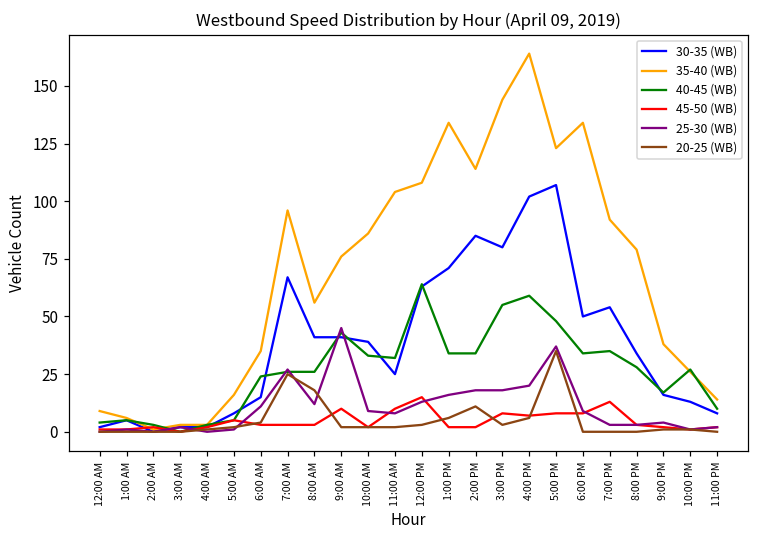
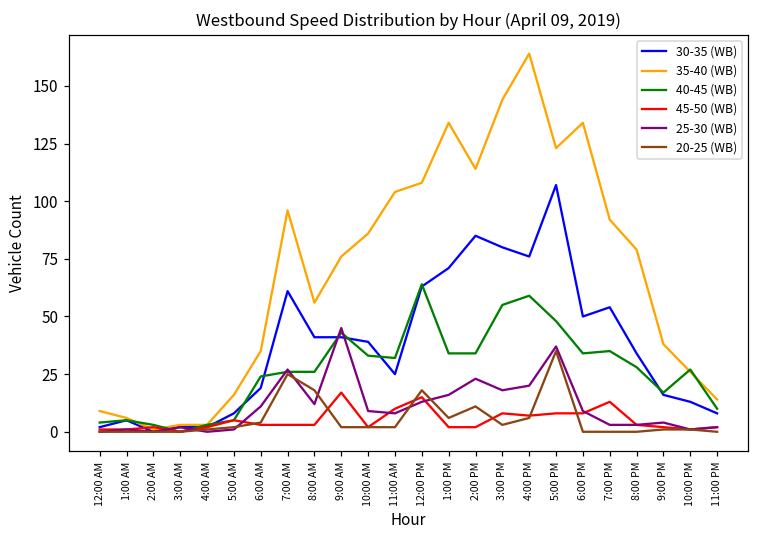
30-35 (WB), 6:00 AM: 15 -> 19
30-35 (WB), 7:00 AM: 67 -> 61
45-50 (WB), 9:00 AM: 10 -> 17
20-25 (WB), 12:00 PM: 3 -> 18
25-30 (WB), 2:00 PM: 18 -> 23
30-35 (WB), 4:00 PM: 102 -> 76
